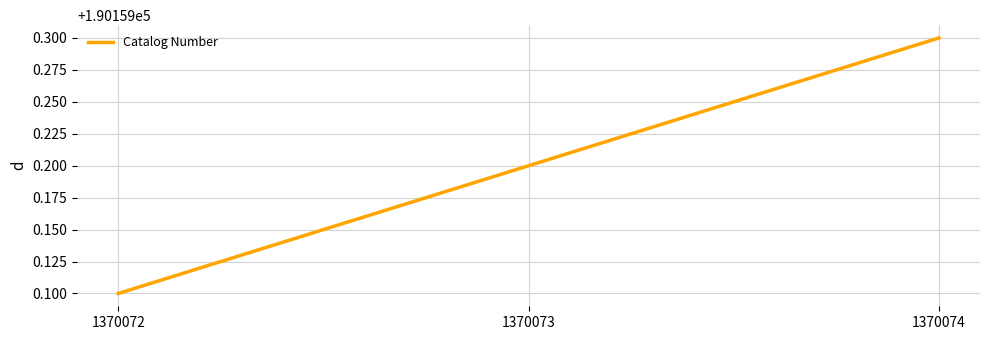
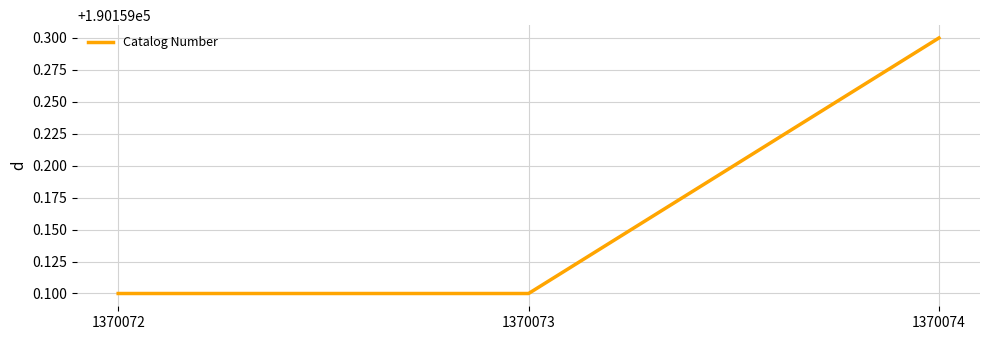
1370073: 190159.2 -> 190159.1
